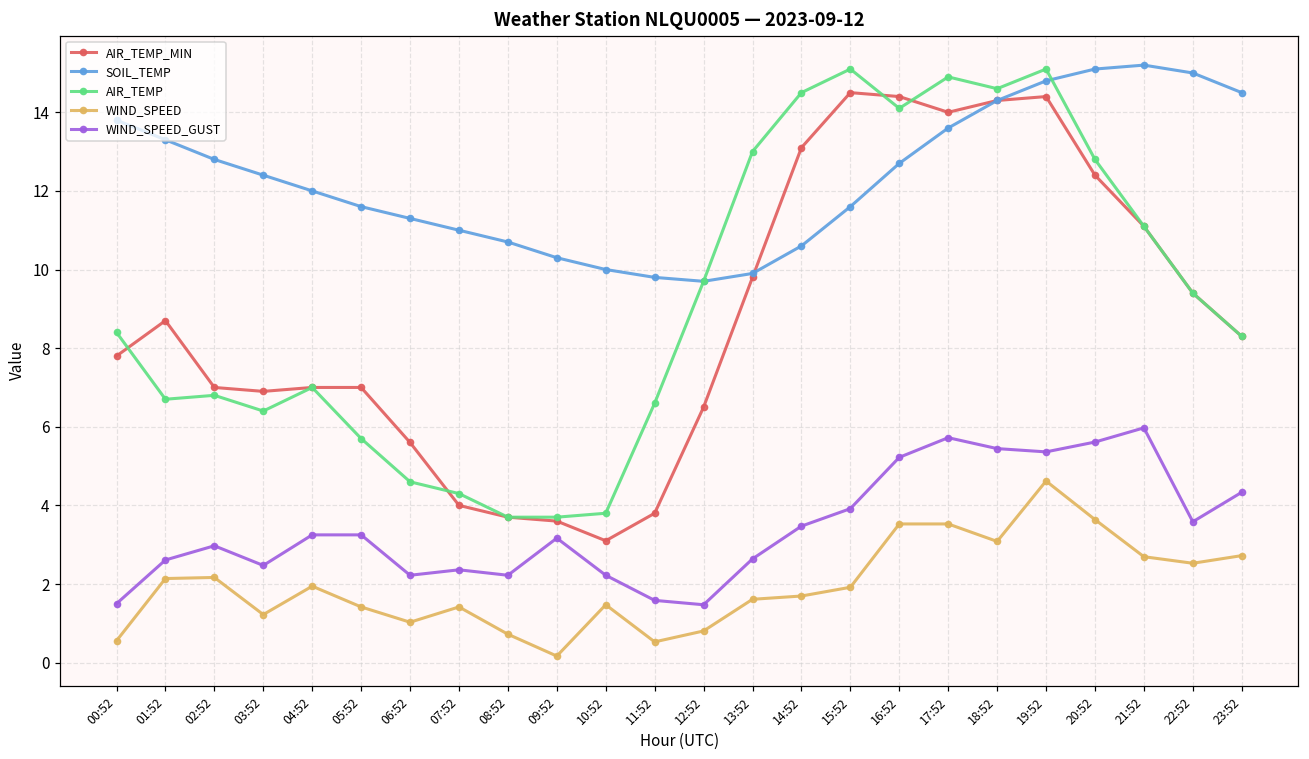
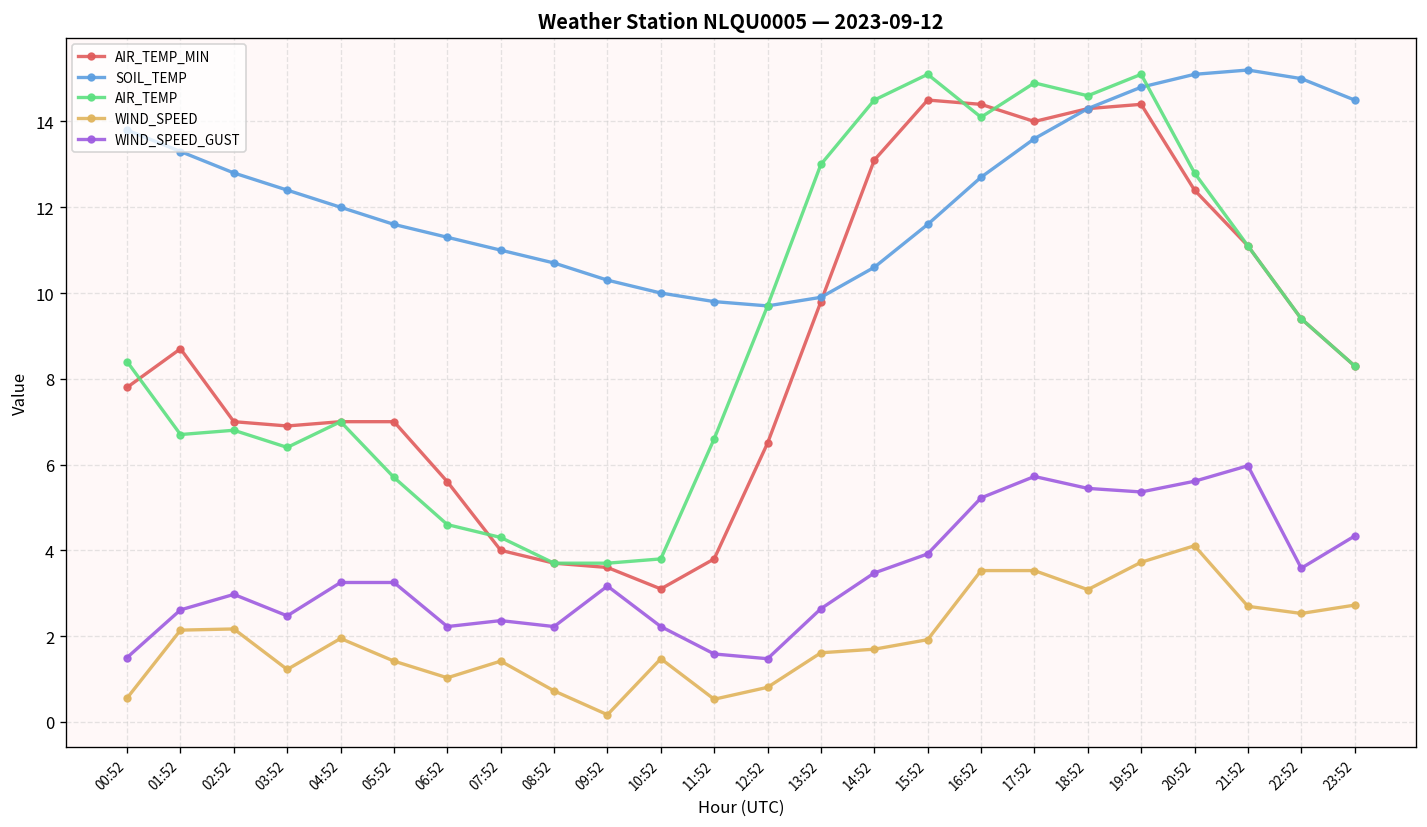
WIND_SPEED, 19:52: 4.6 -> 3.7
WIND_SPEED, 20:52: 3.6 -> 4.1
